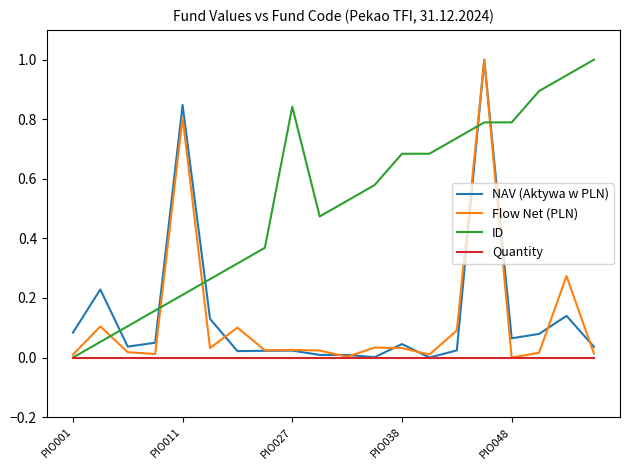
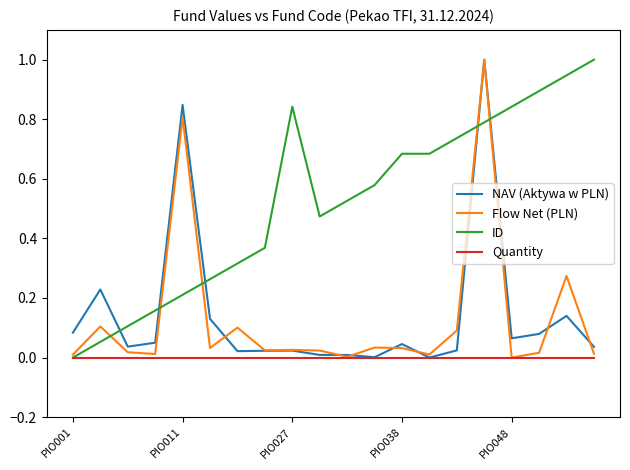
ID, PIO048: 0.79 -> 0.84
